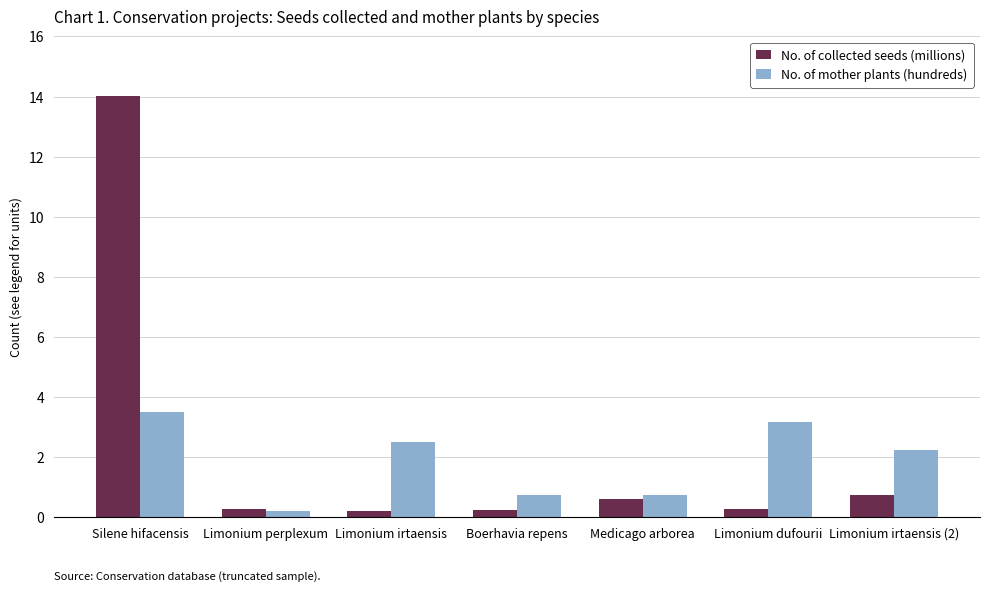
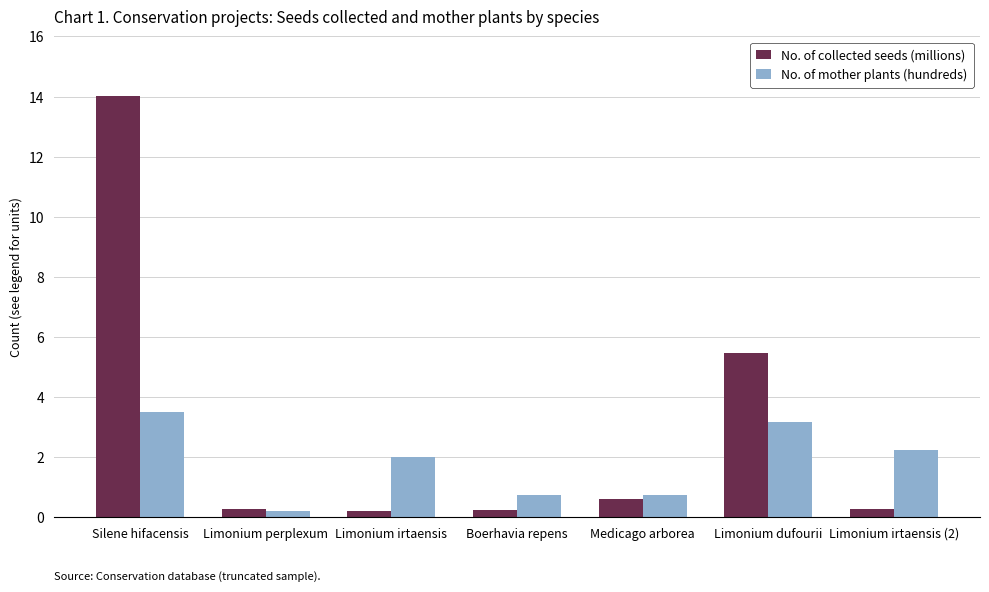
No. of mother plants (hundreds), Limonium irtaensis: 2.5 -> 2.0
No. of collected seeds (millions), Limonium dufourii: 0.3 -> 5.5
No. of collected seeds (millions), Limonium irtaensis (2): 0.8 -> 0.3
